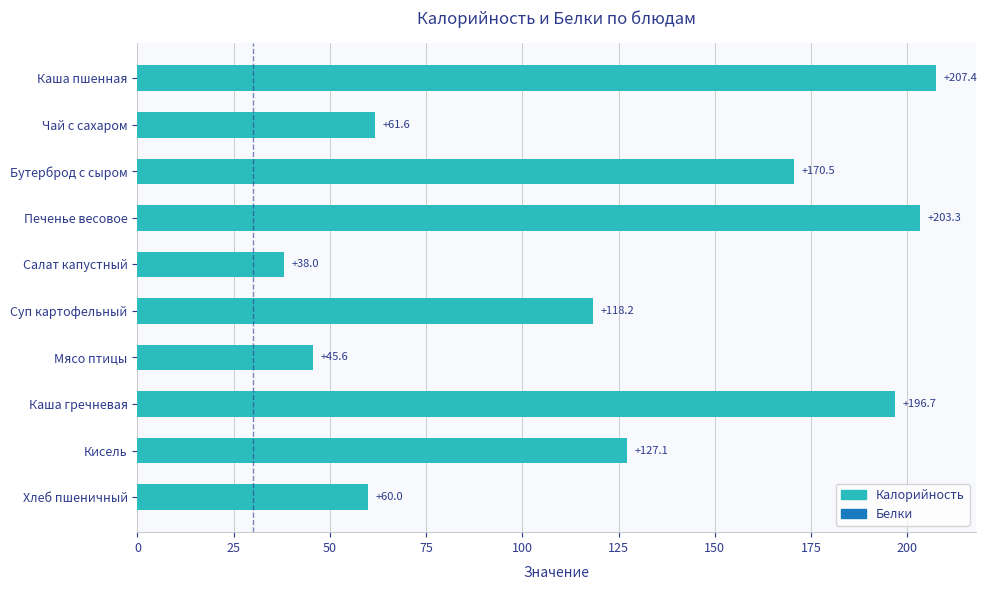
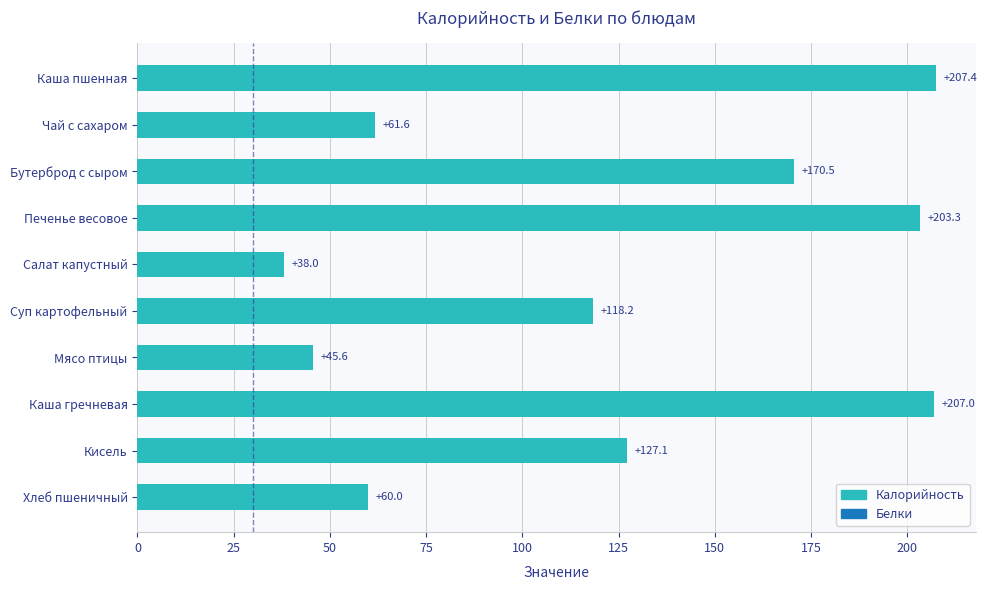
Калорийность, Каша гречневая: +196.7 -> +207.0
